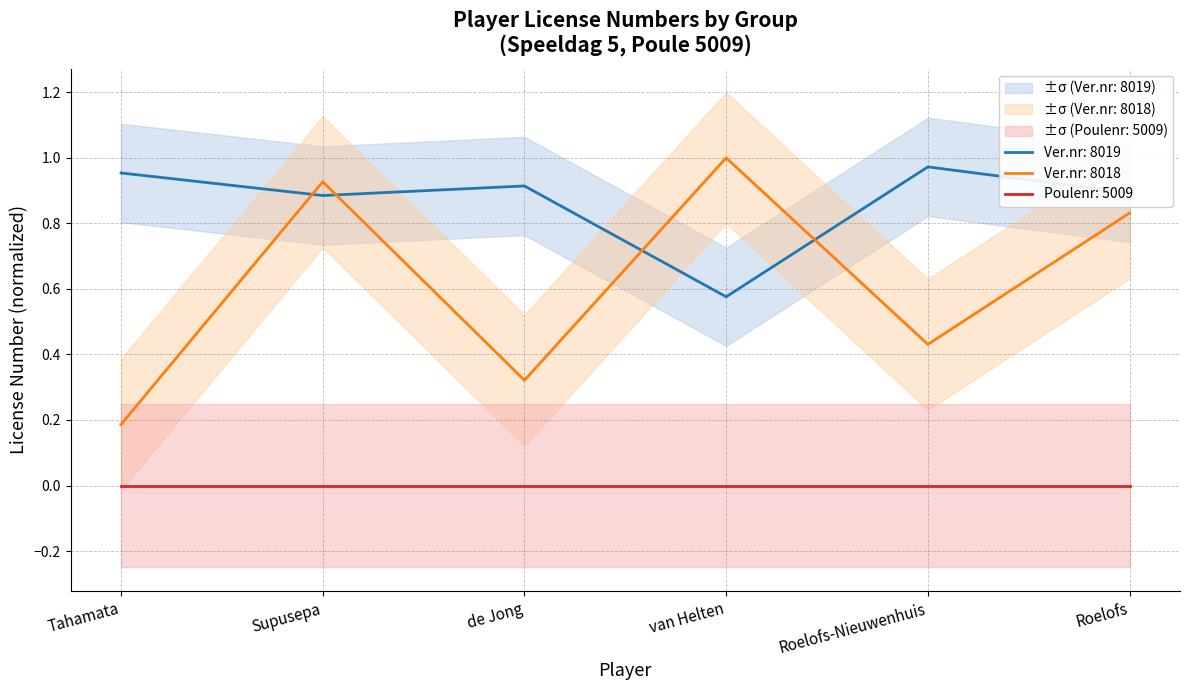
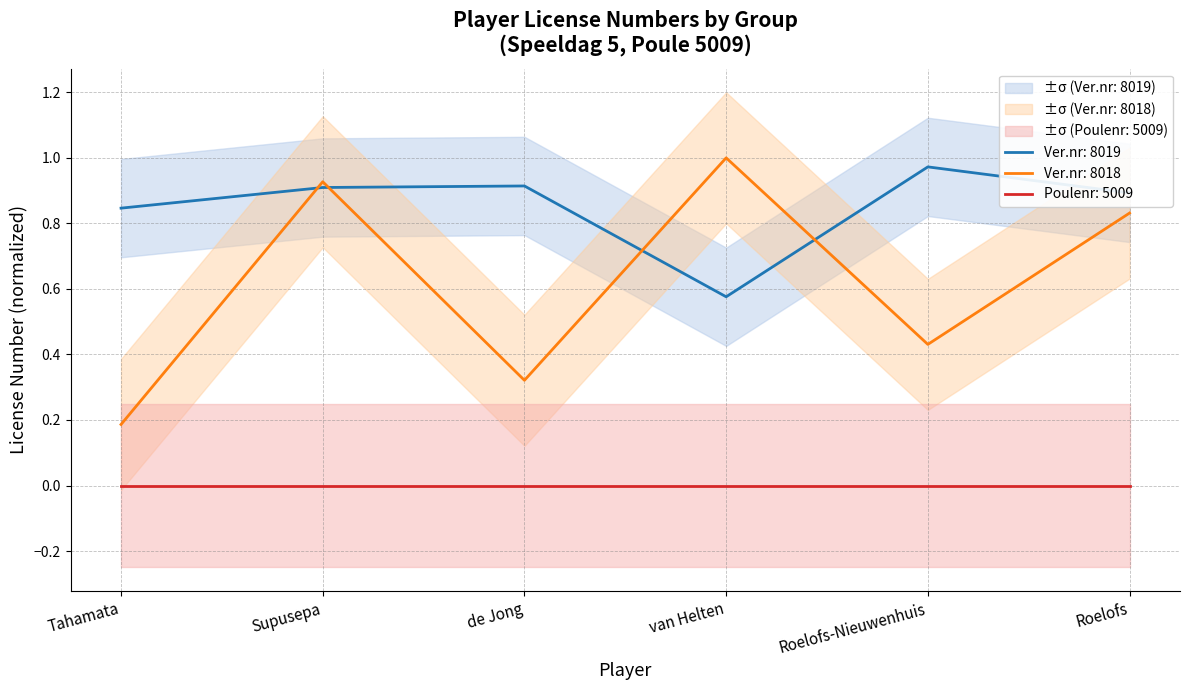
Ver.nr: 8019, Tahamata: 0.95 -> 0.85
Ver.nr: 8019, Supusepa: 0.89 -> 0.91
